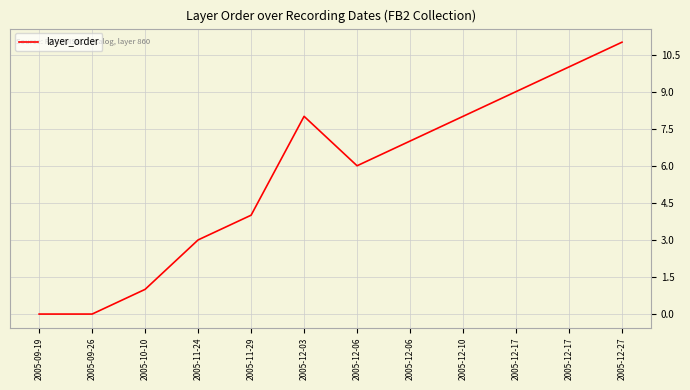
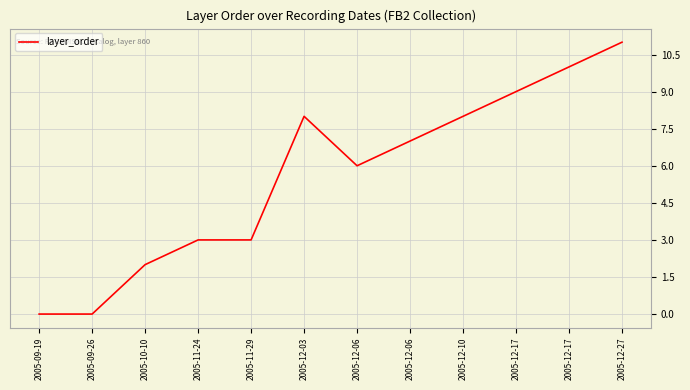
2005-10-10: 1 -> 2
2005-11-29: 4 -> 3
